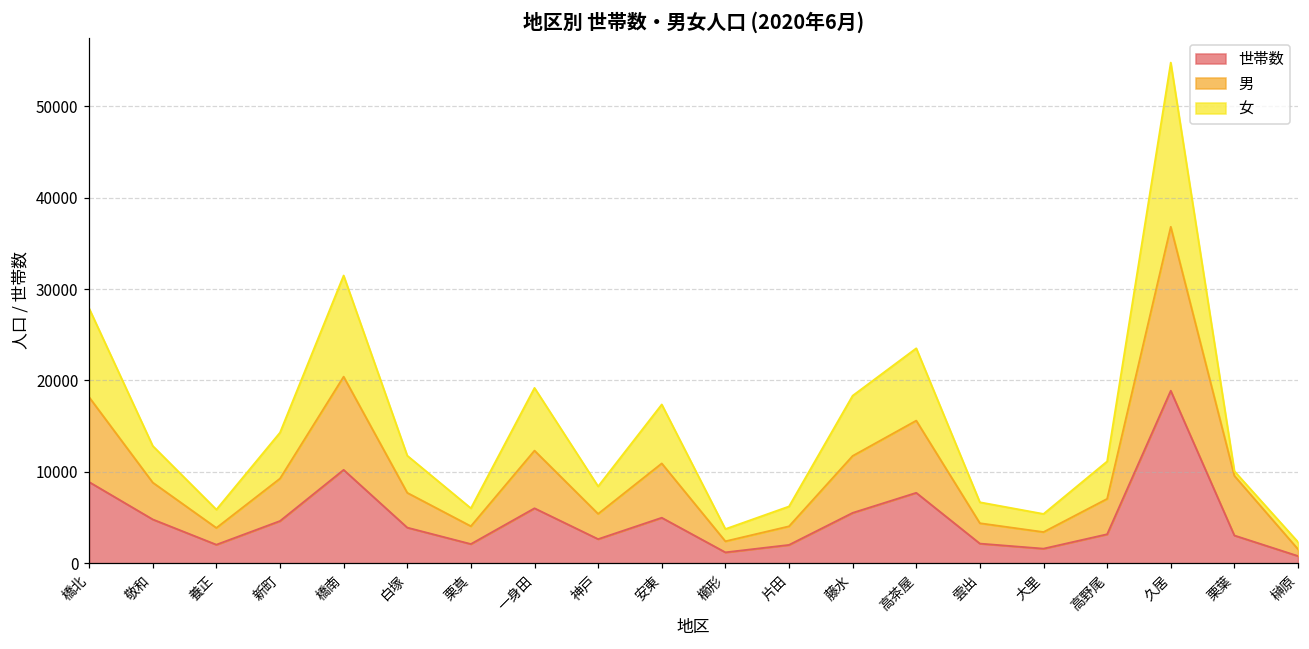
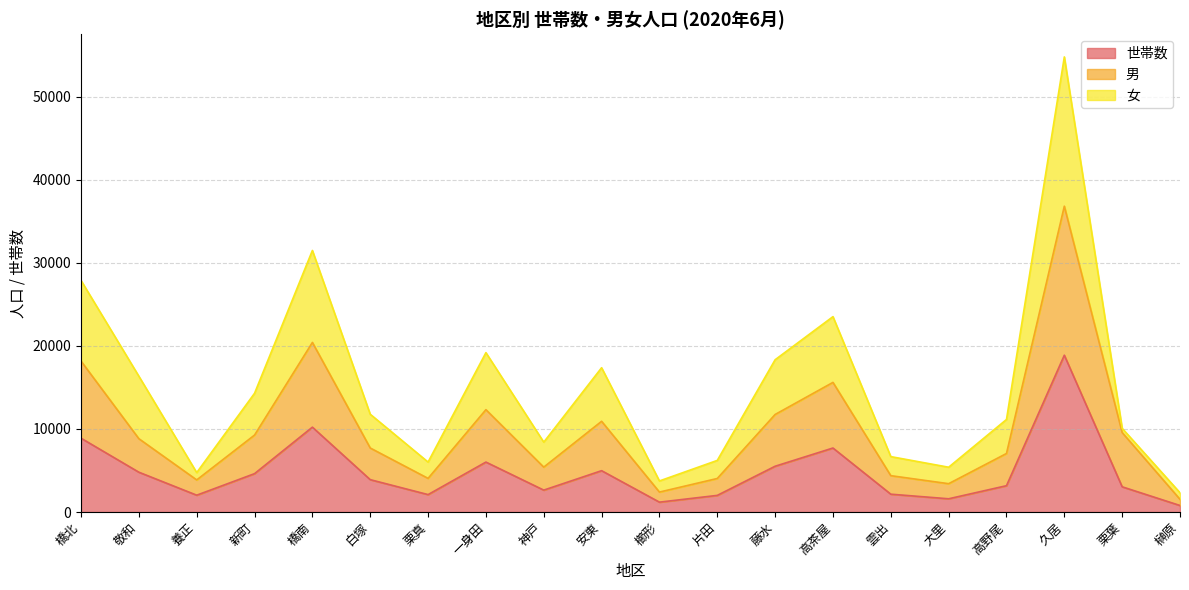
女, 敬和: 4000 -> 8000
女, 養正: 2000 -> 1000
